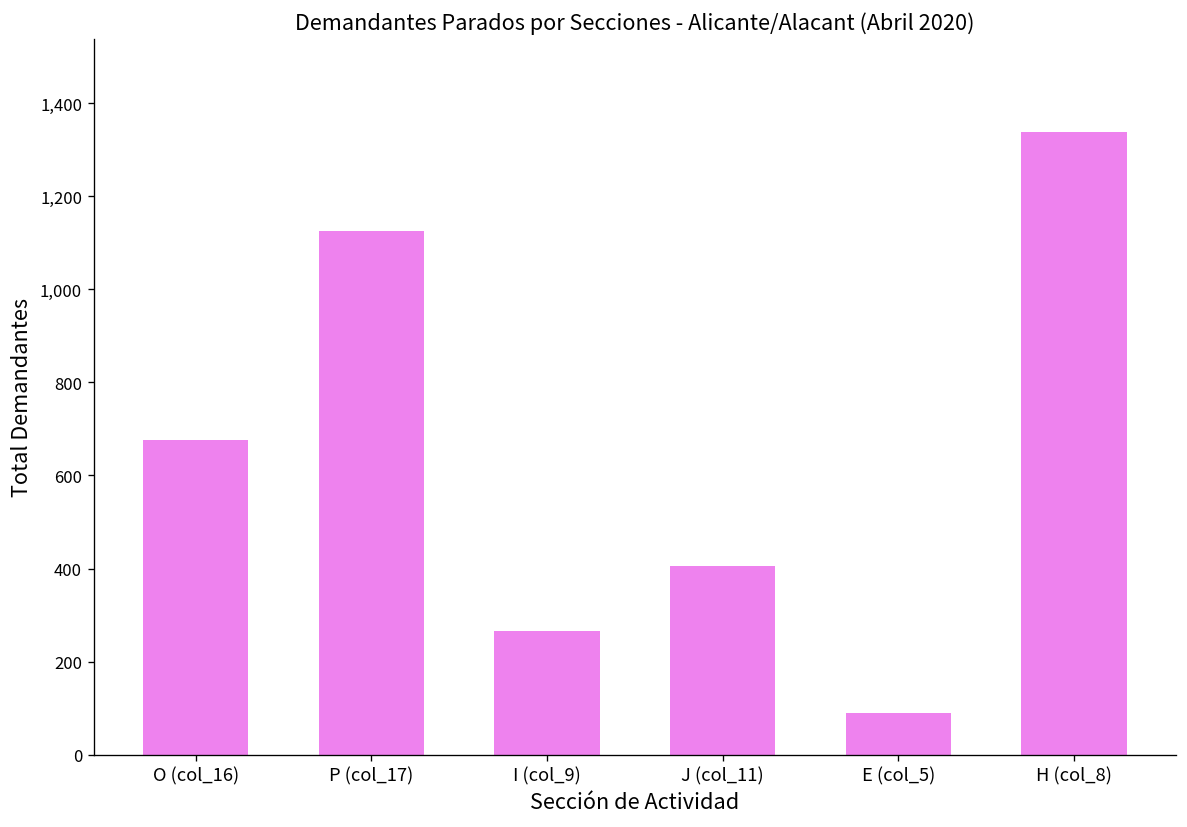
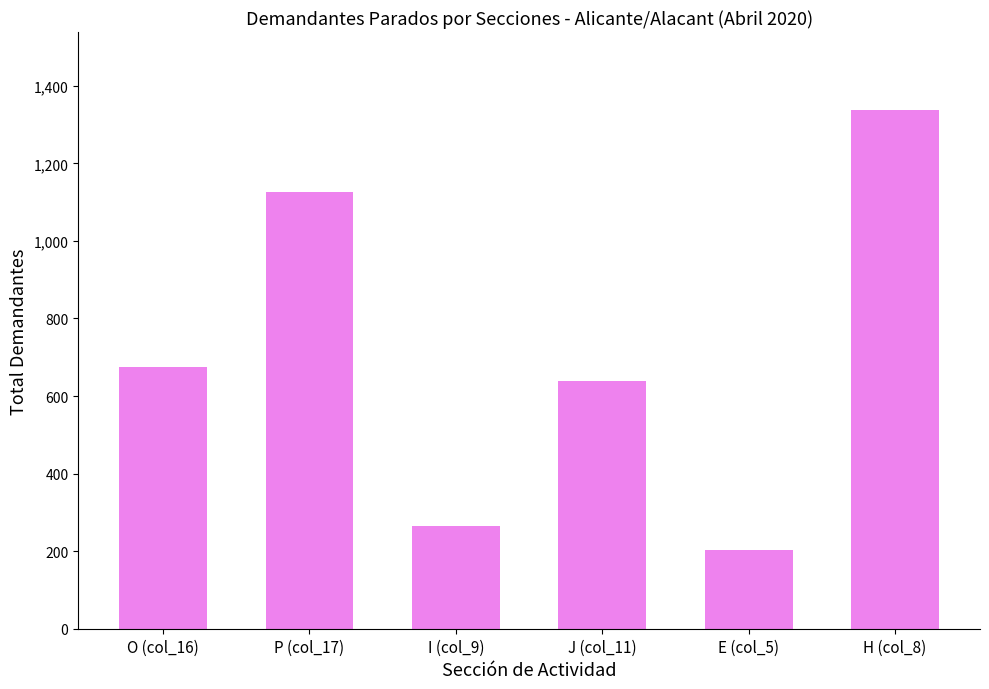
J (col_11): 410 -> 640
E (col_5): 90 -> 200
